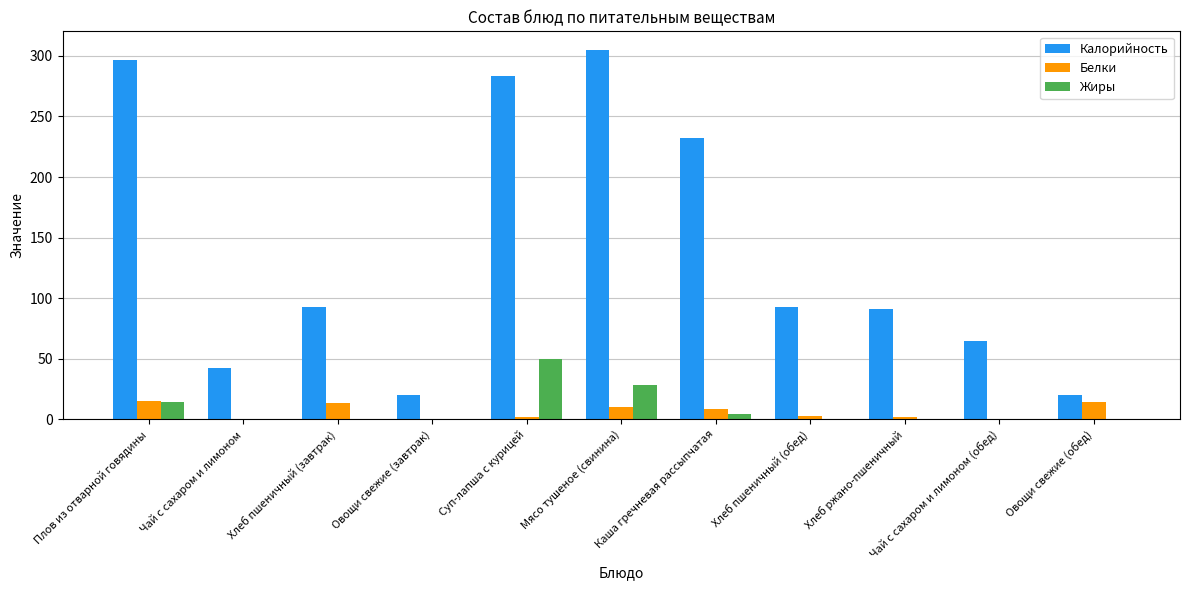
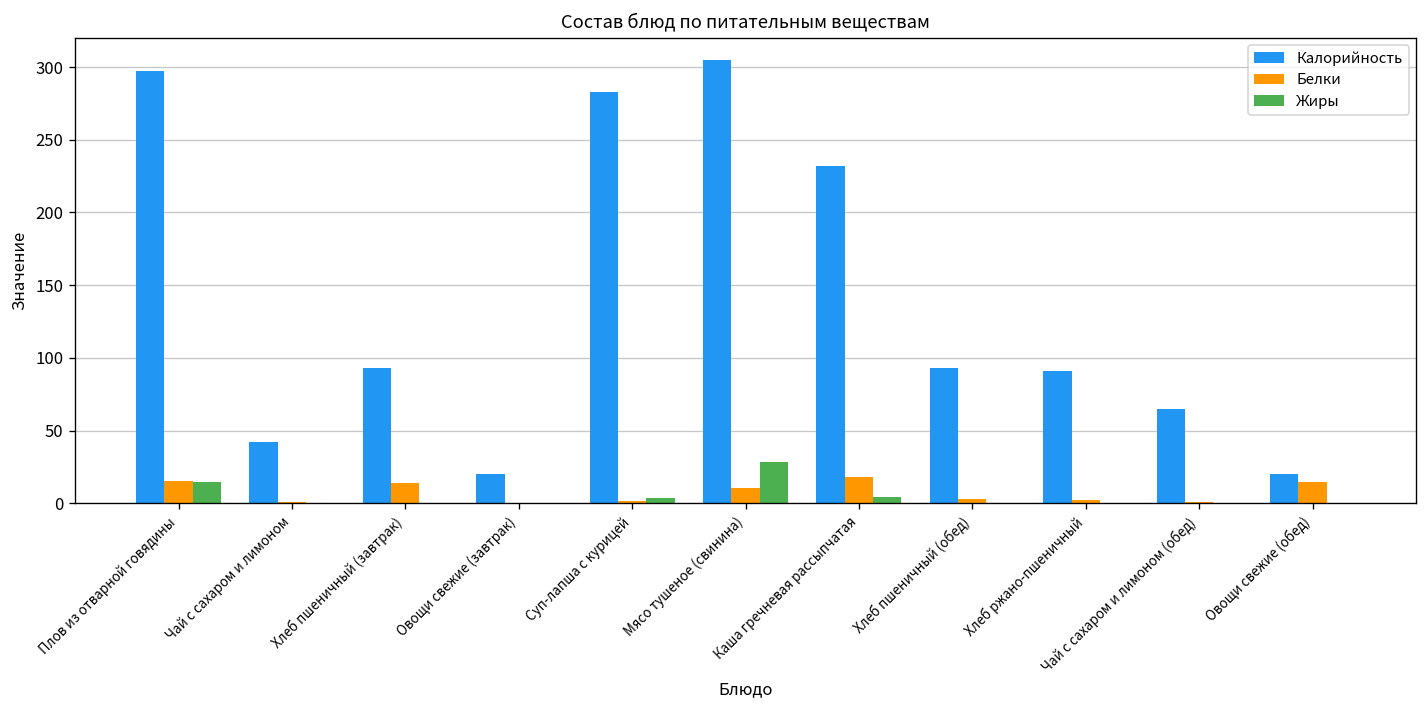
Жиры, Суп-лапша с курицей: 50 -> 4
Белки, Каша гречневая рассыпчатая: 9 -> 18
